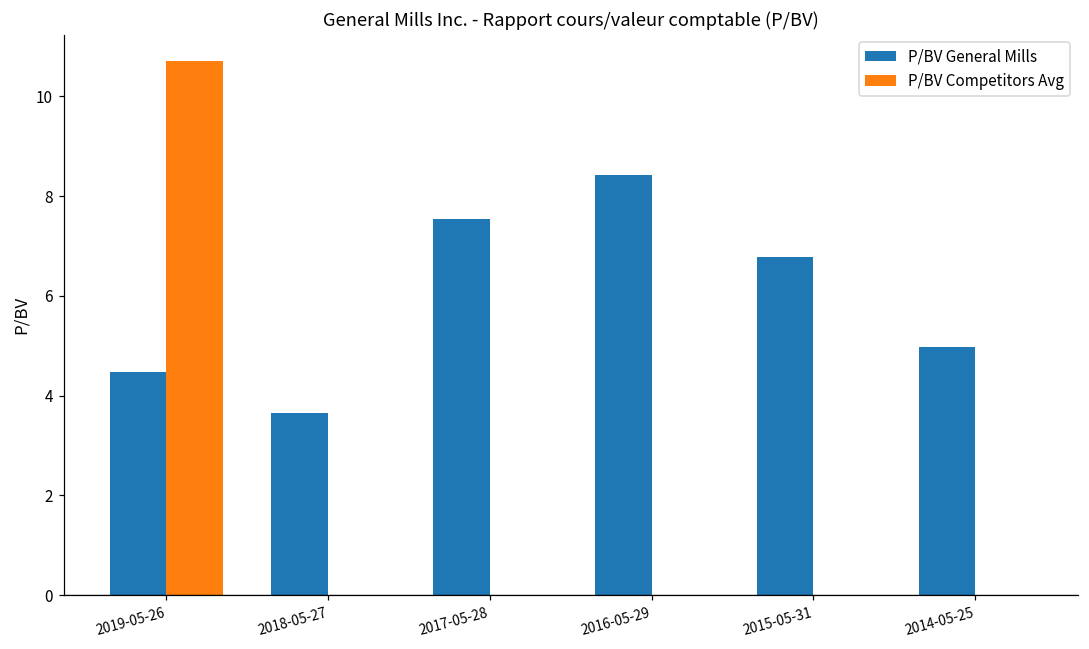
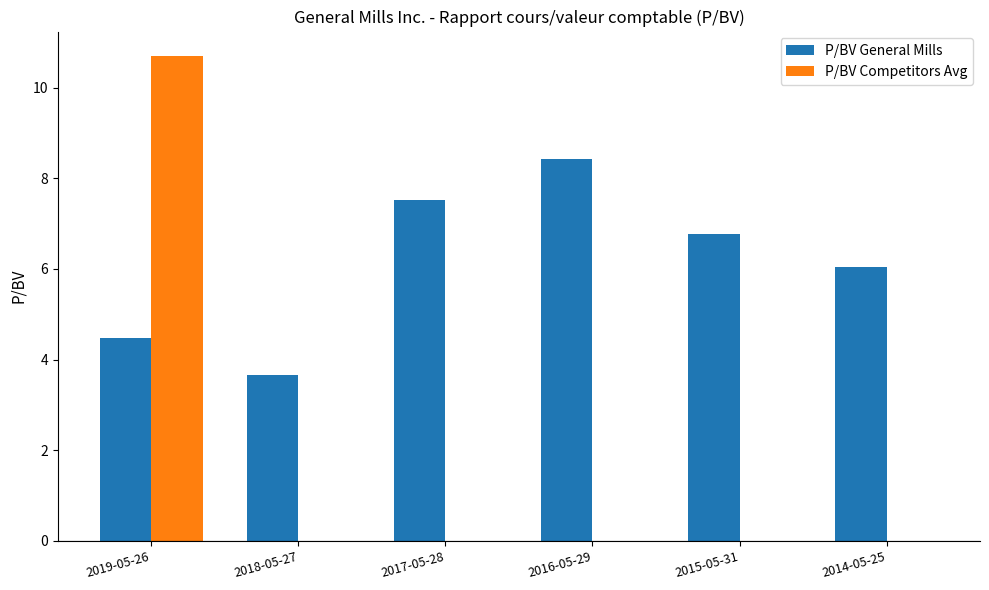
P/BV General Mills, 2014-05-25: 5.0 -> 6.0
